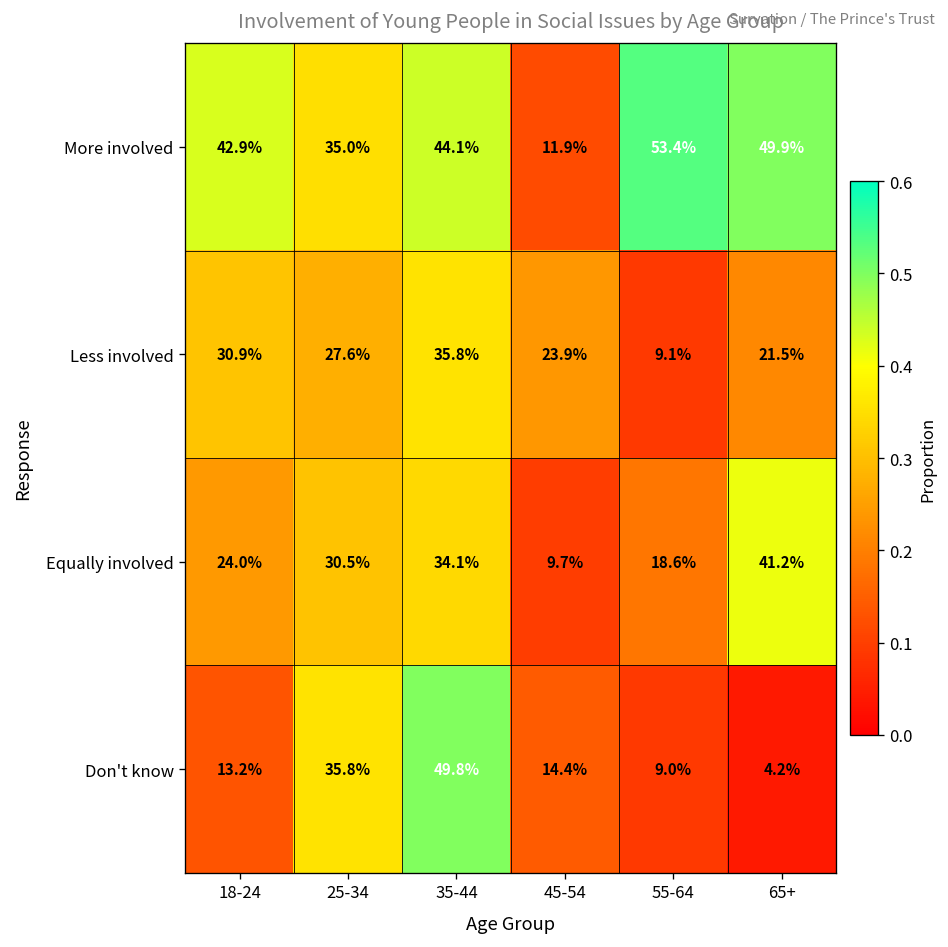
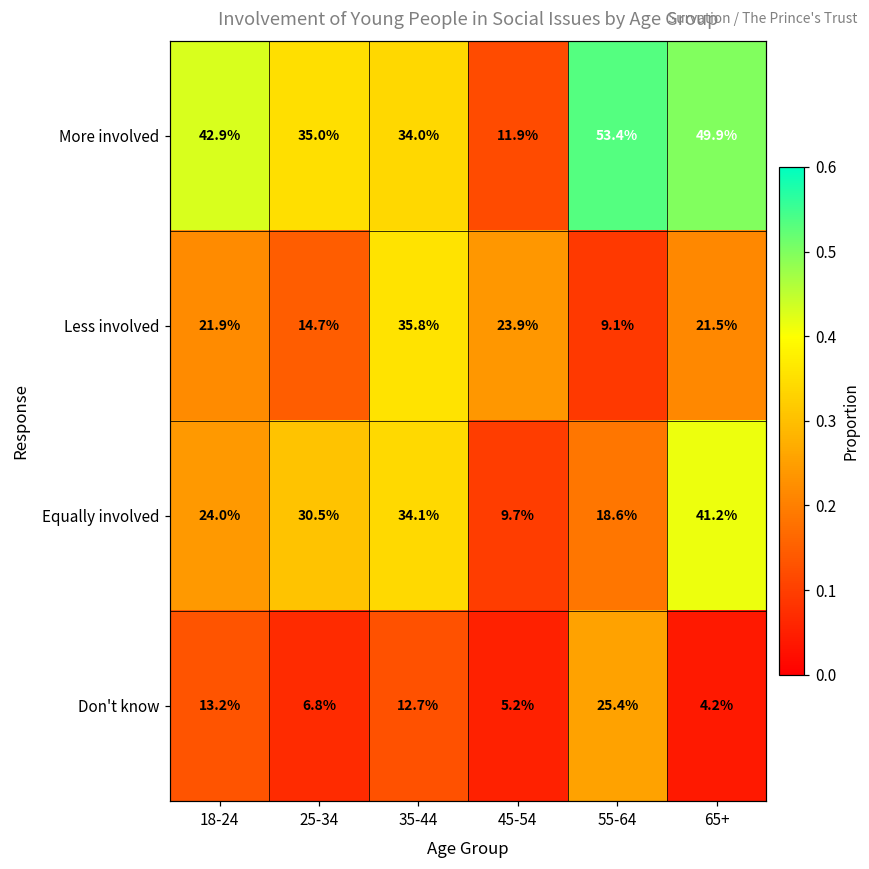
More involved, 35-44: 44.1% -> 34.0%
Less involved, 18-24: 30.9% -> 21.9%
Less involved, 25-34: 27.6% -> 14.7%
Don't know, 25-34: 35.8% -> 6.8%
Don't know, 35-44: 49.8% -> 12.7%
Don't know, 45-54: 14.4% -> 5.2%
Don't know, 55-64: 9.0% -> 25.4%
